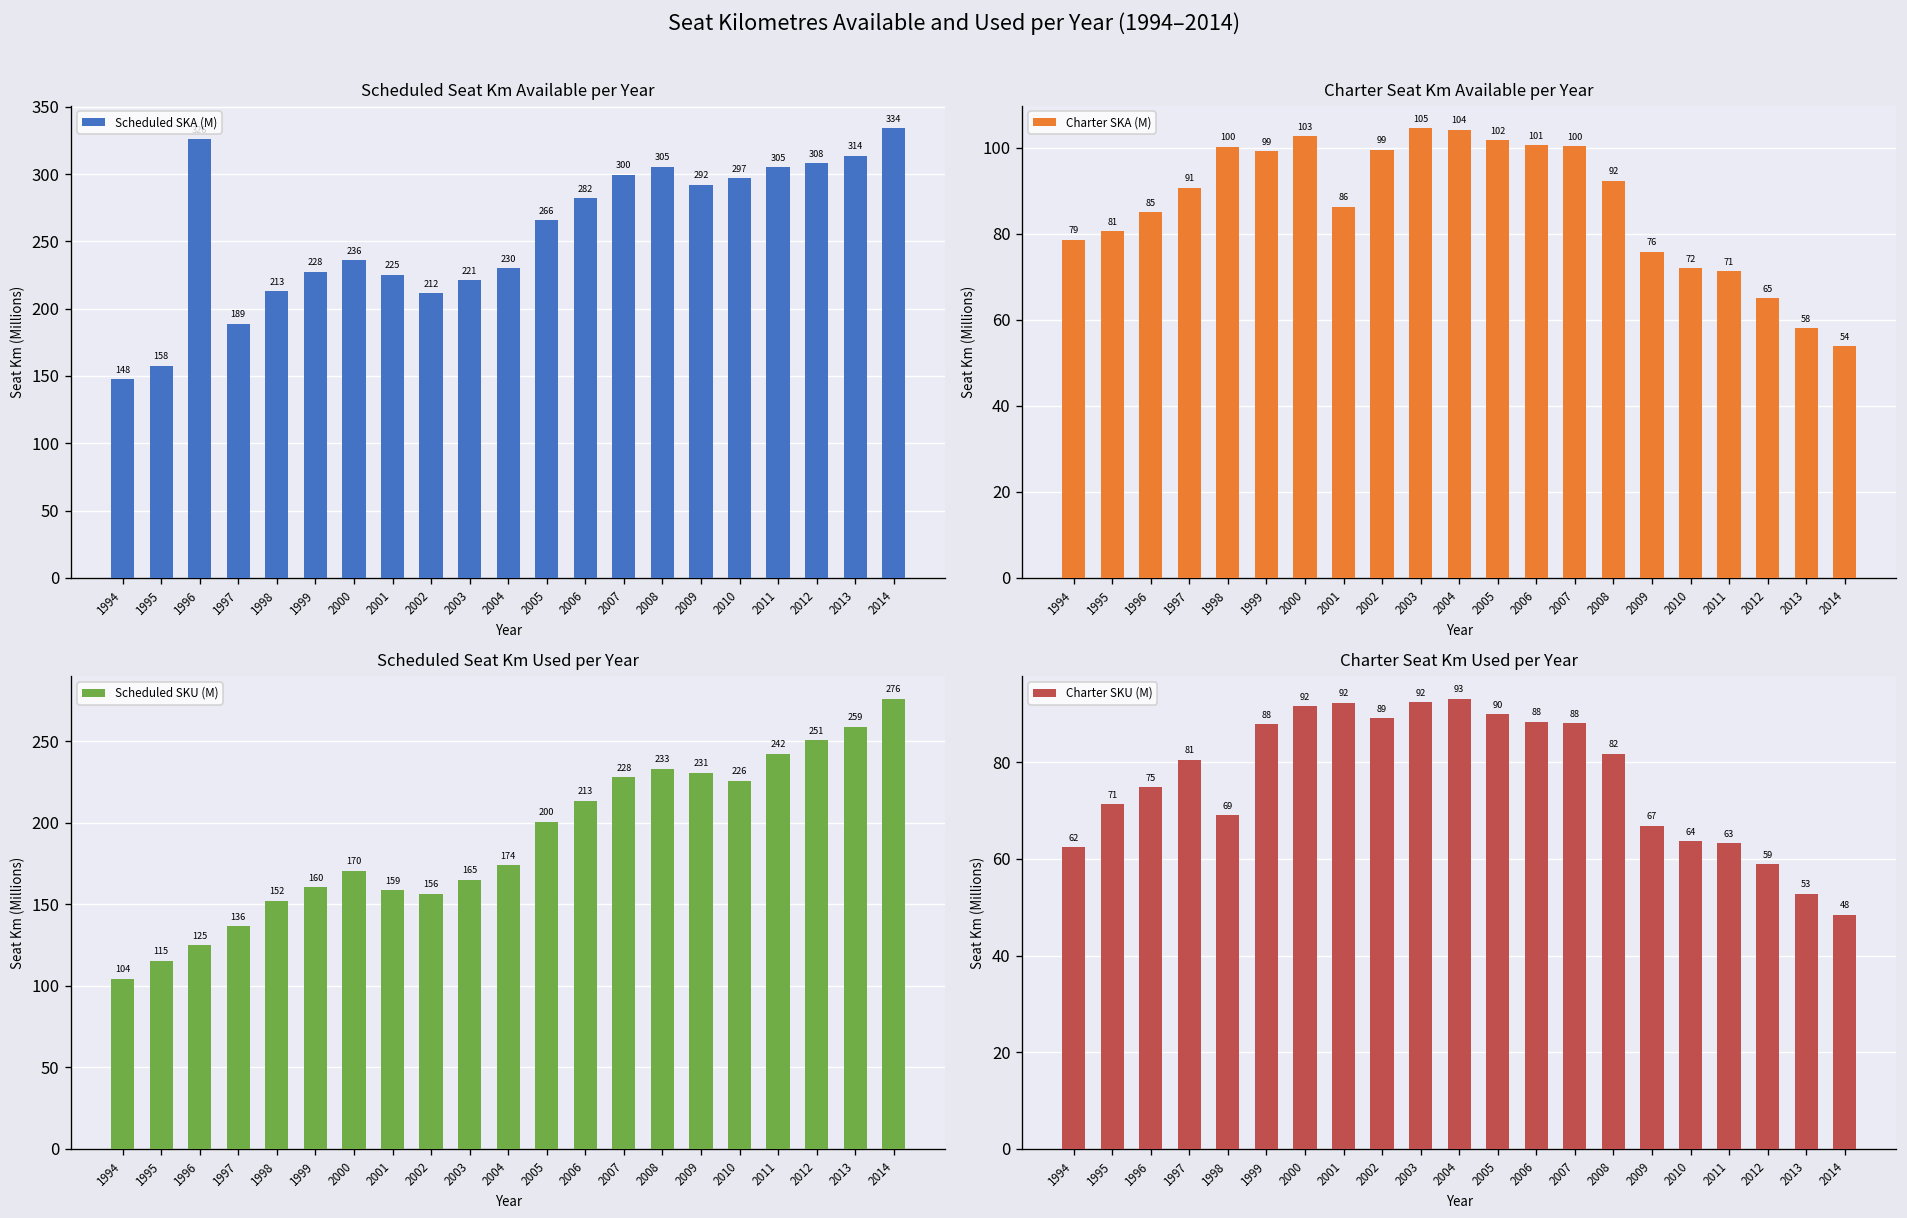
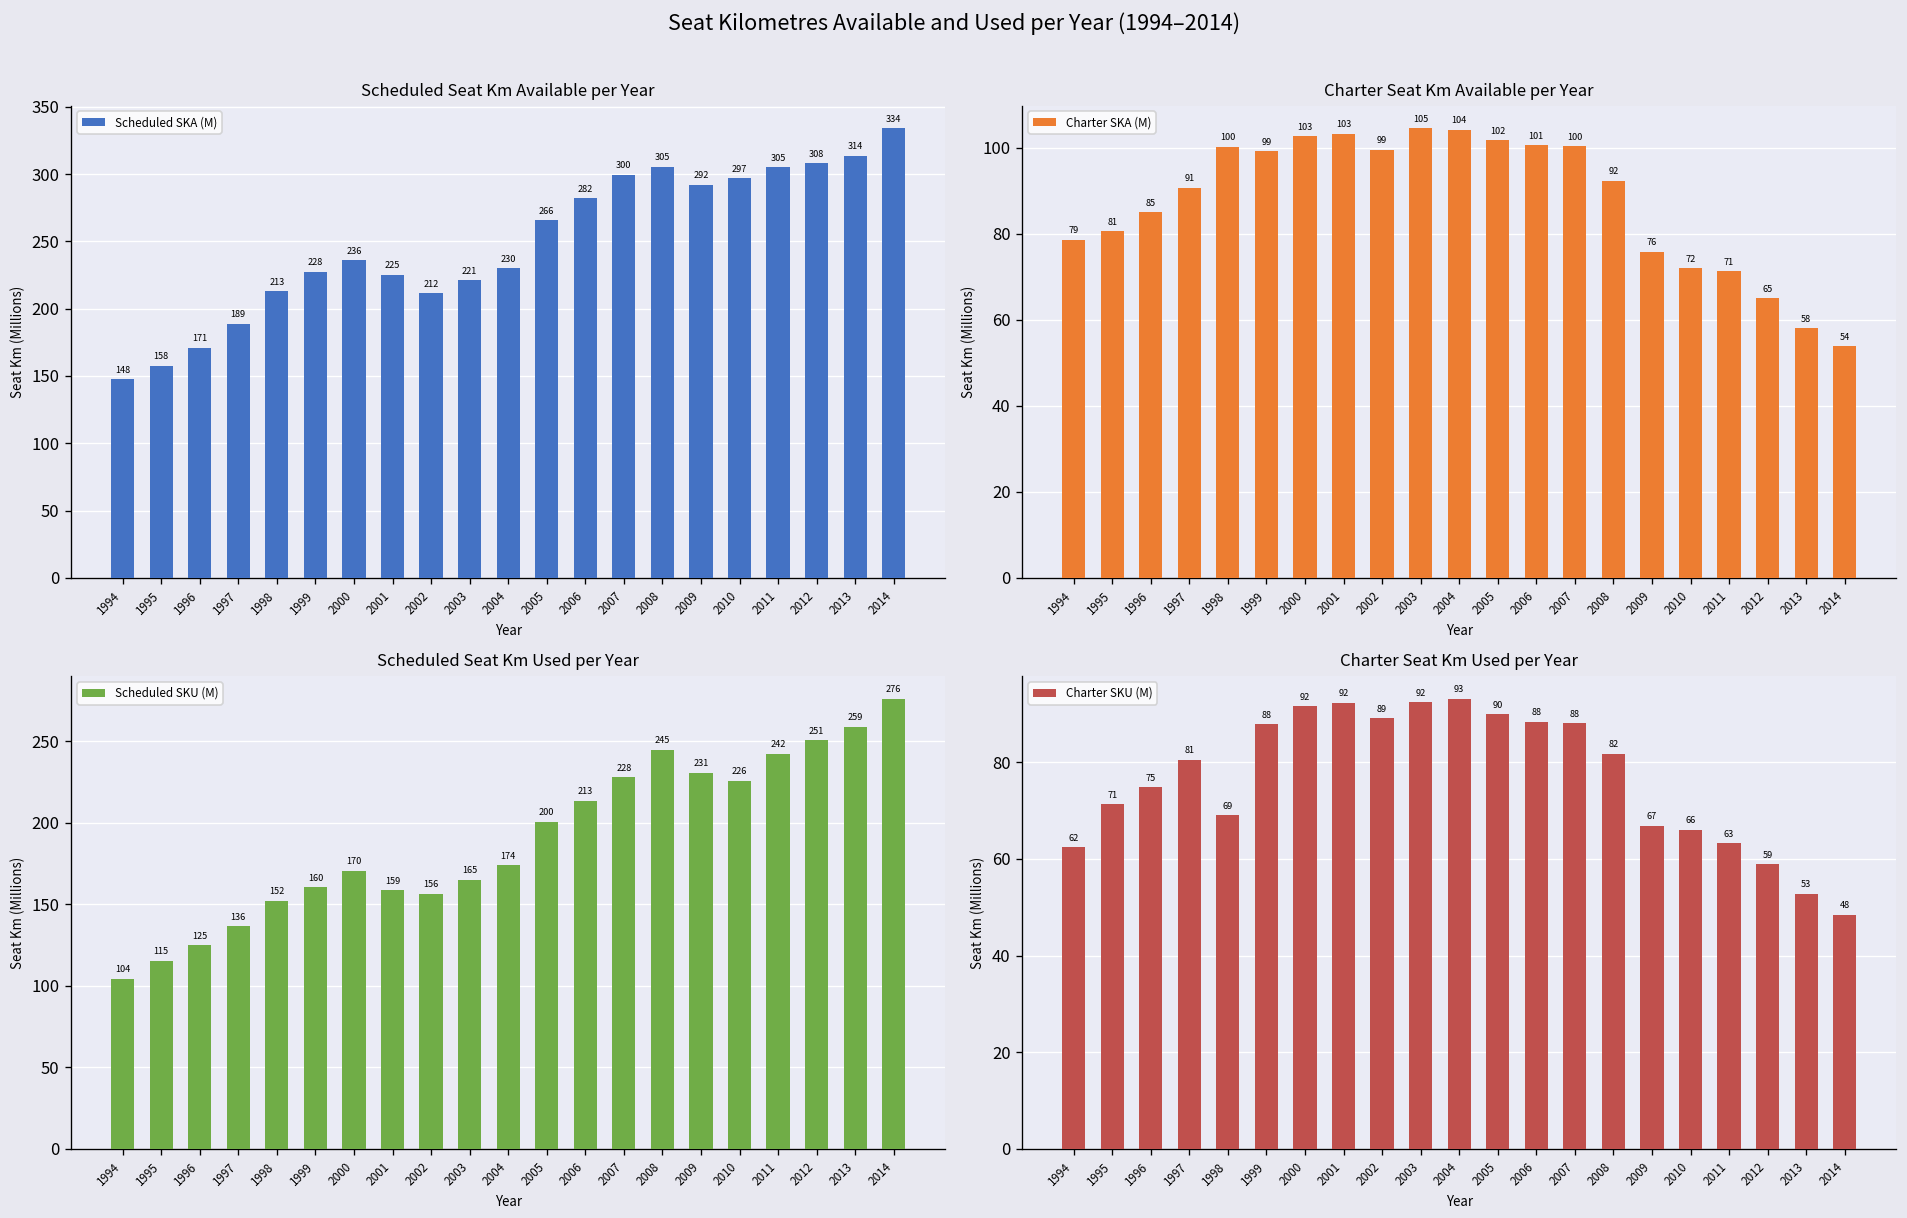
Scheduled Seat Km Available per Year, 1996: 326 -> 171
Charter Seat Km Available per Year, 2001: 86 -> 103
Scheduled Seat Km Used per Year, 2008: 233 -> 245
Charter Seat Km Used per Year, 2010: 64 -> 66
